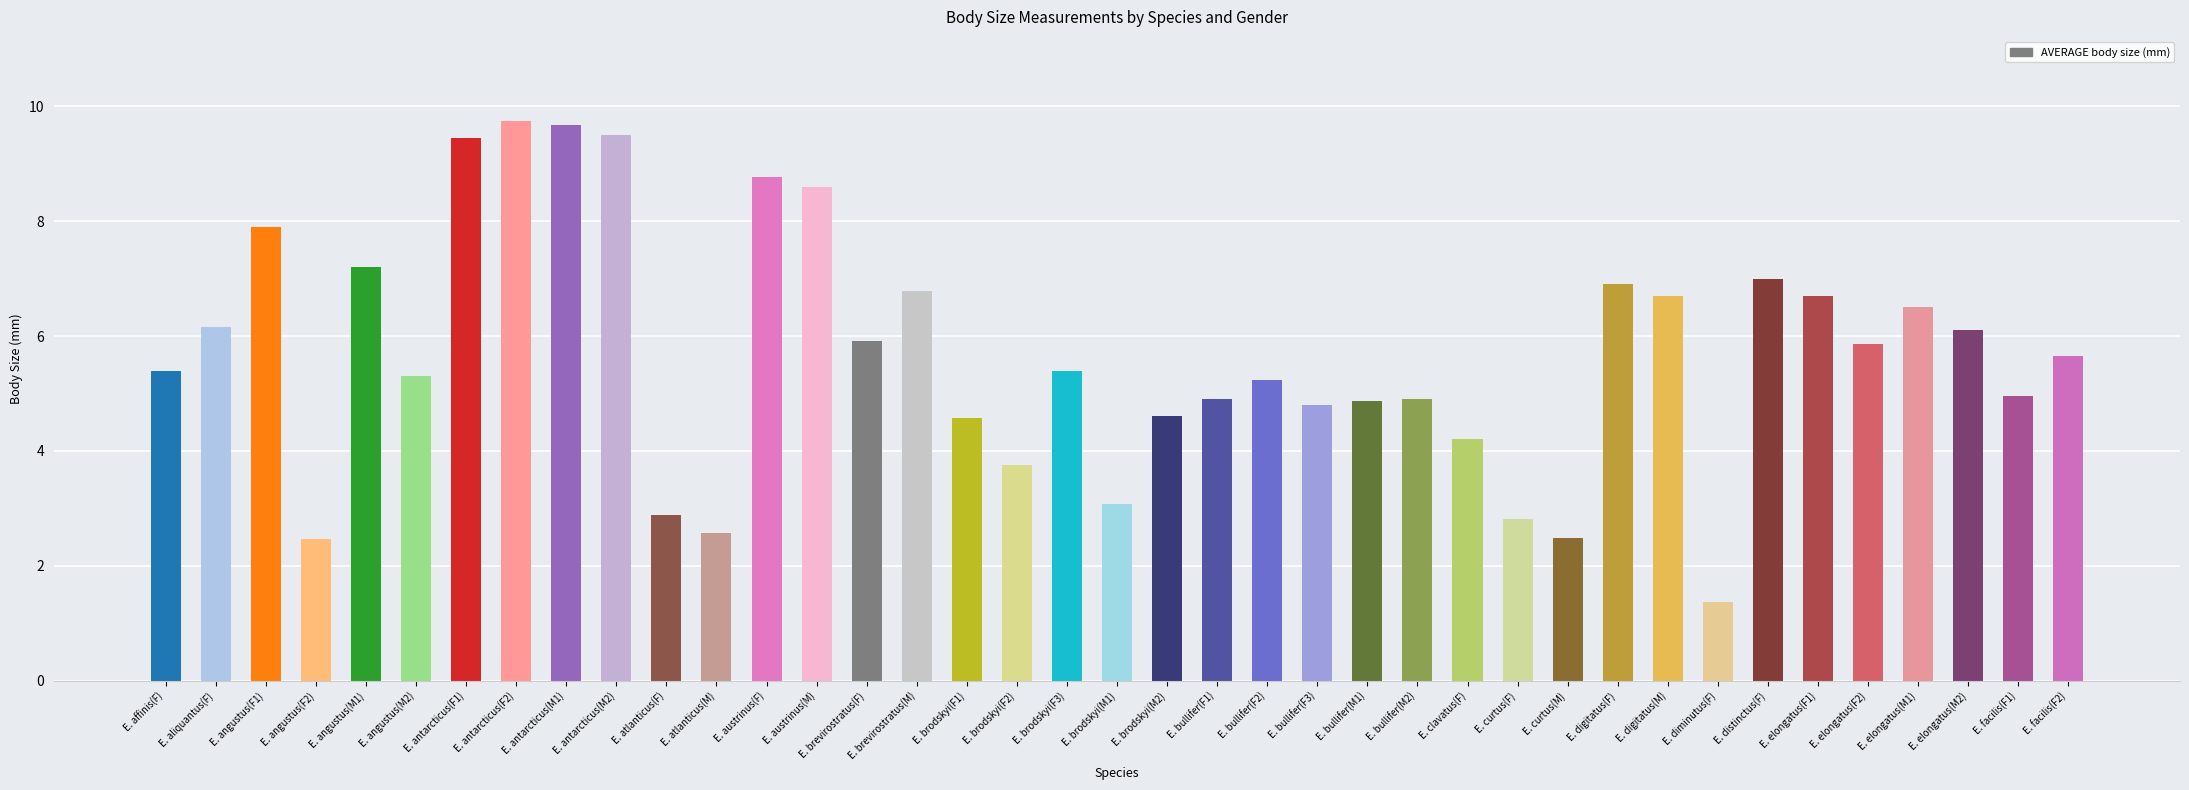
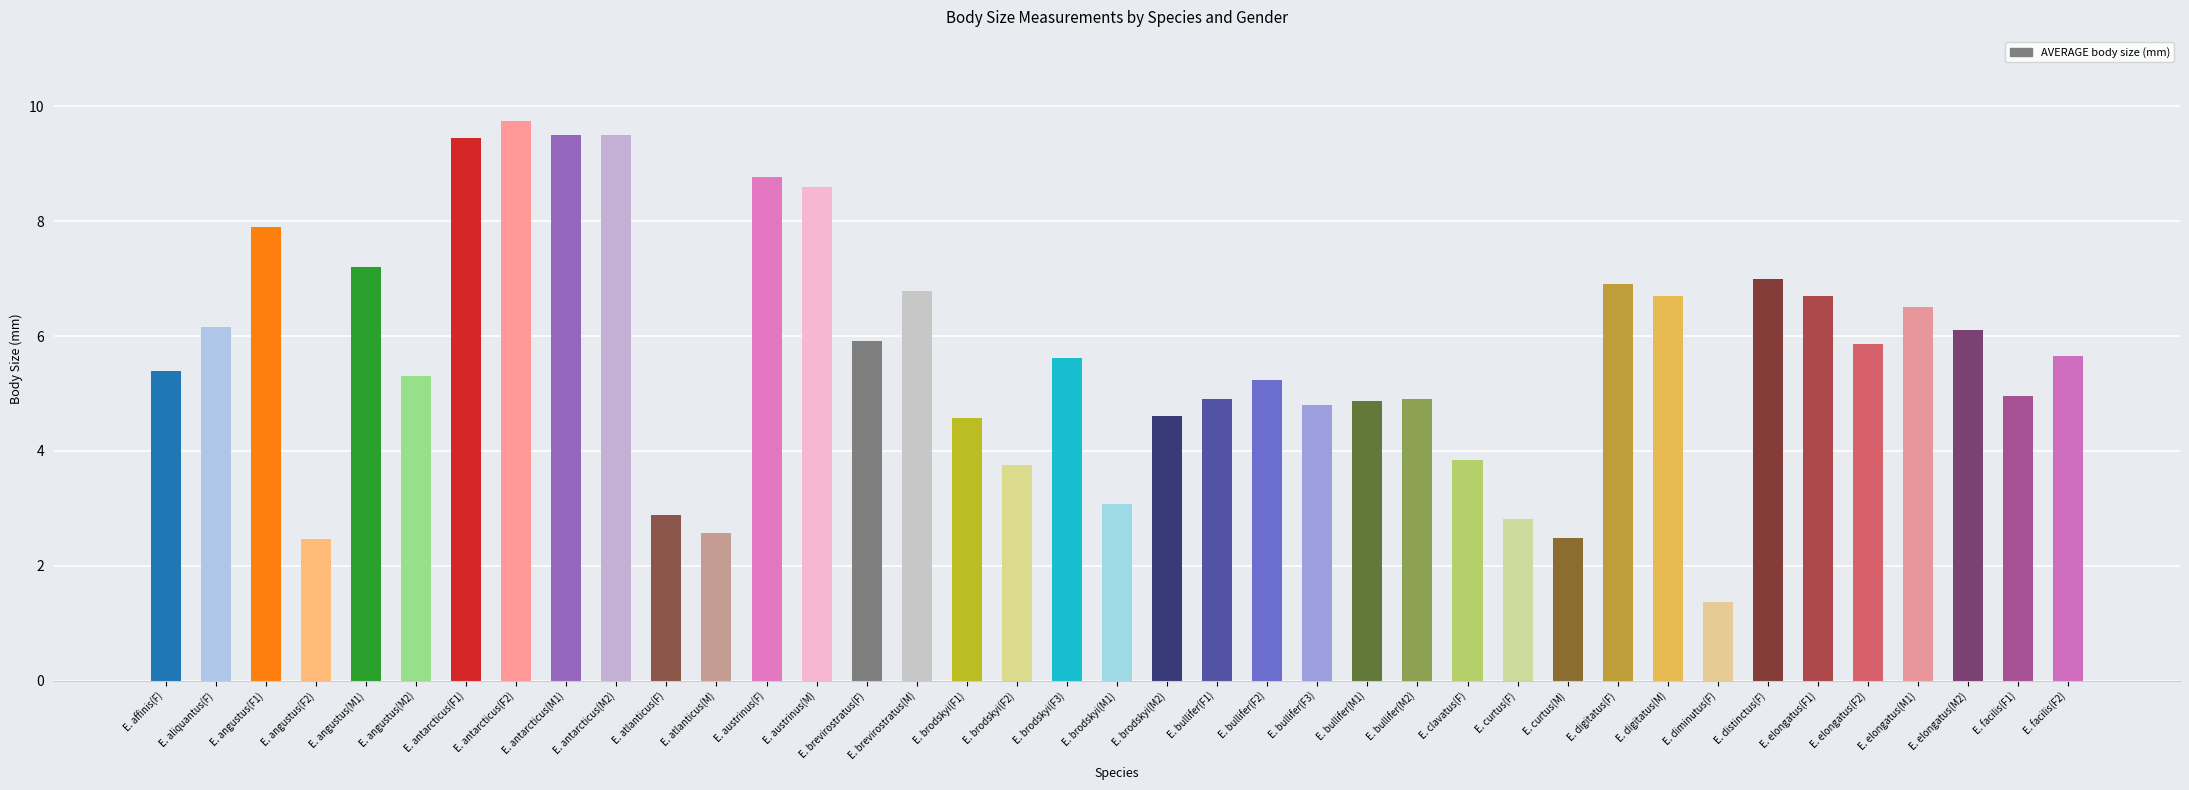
E. antarcticus(M1): 9.7 -> 9.5
E. brodskyi(F3): 5.4 -> 5.6
E. clavatus(F): 4.2 -> 3.9
